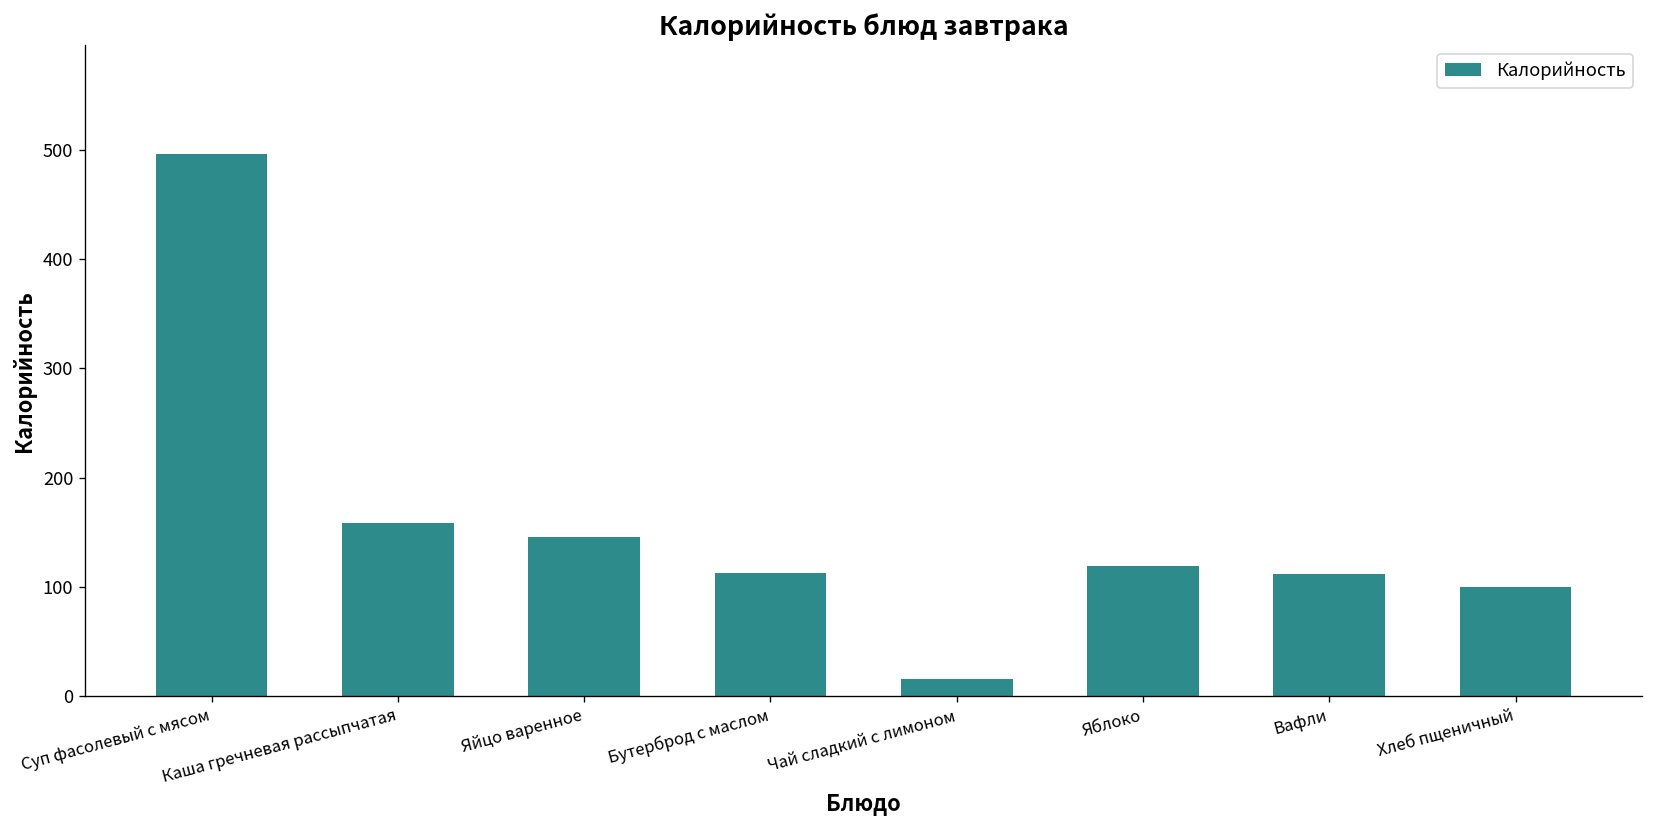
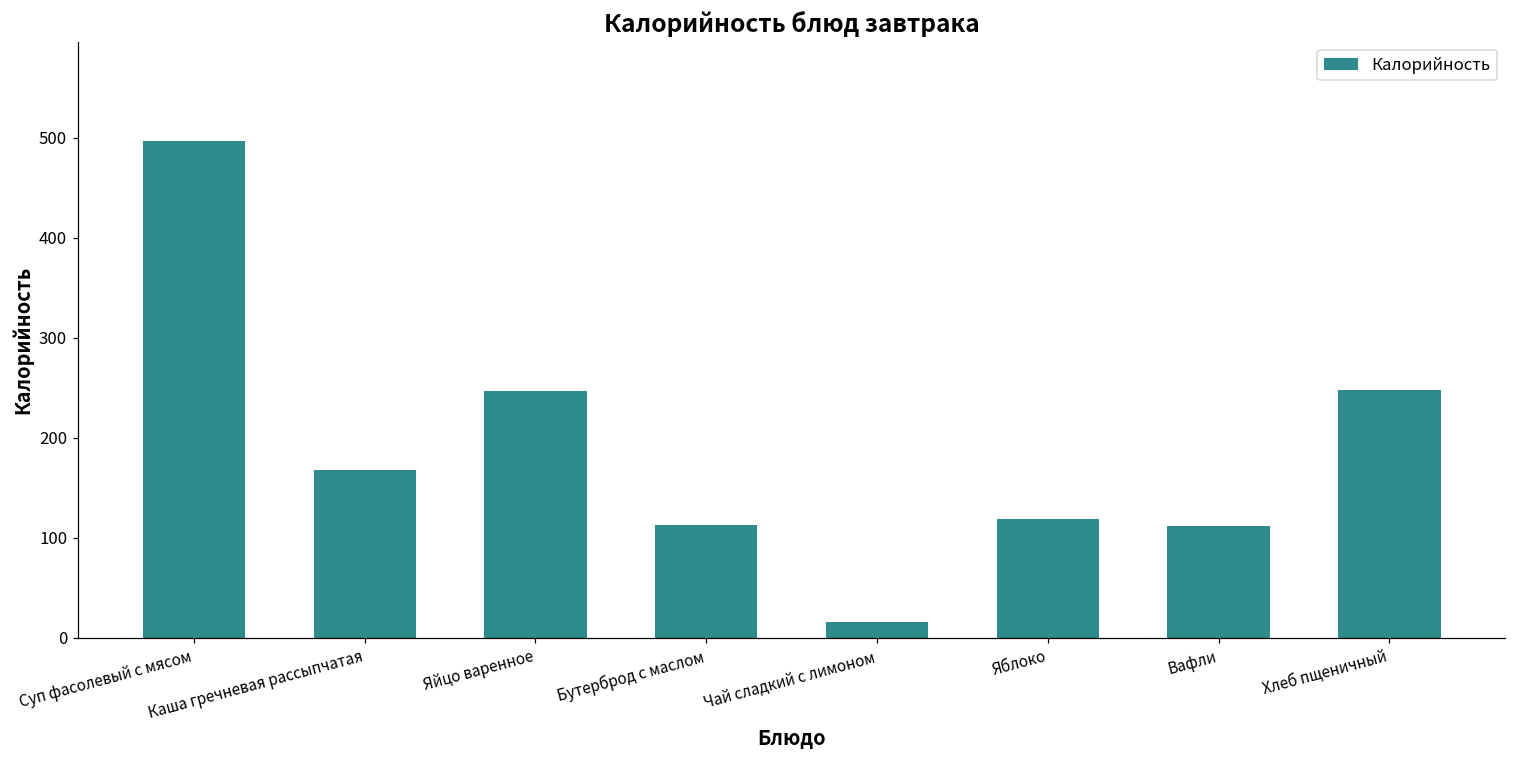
Каша гречневая рассыпчатая: 160 -> 170
Яйцо варенное: 150 -> 250
Хлеб пщеничный: 100 -> 250
